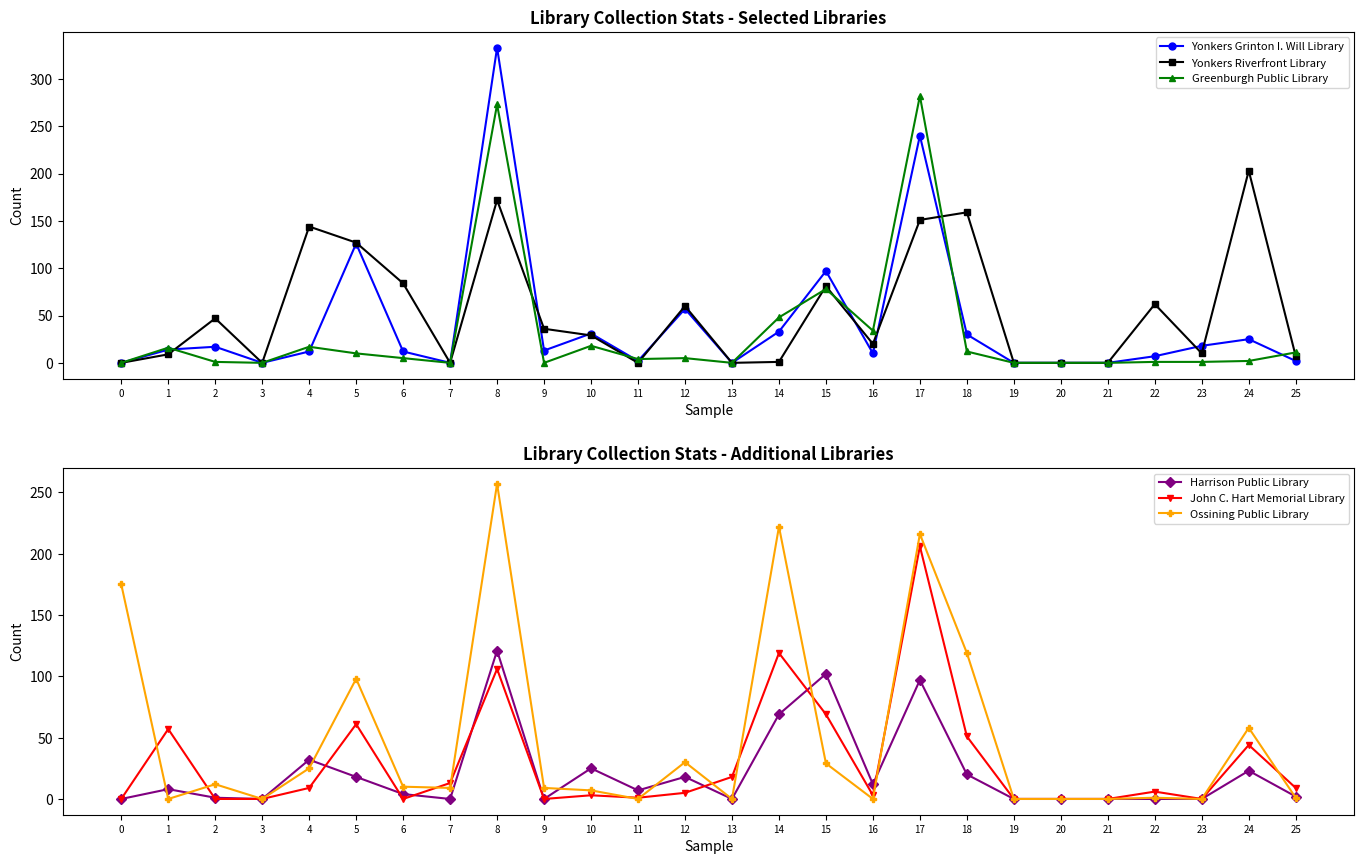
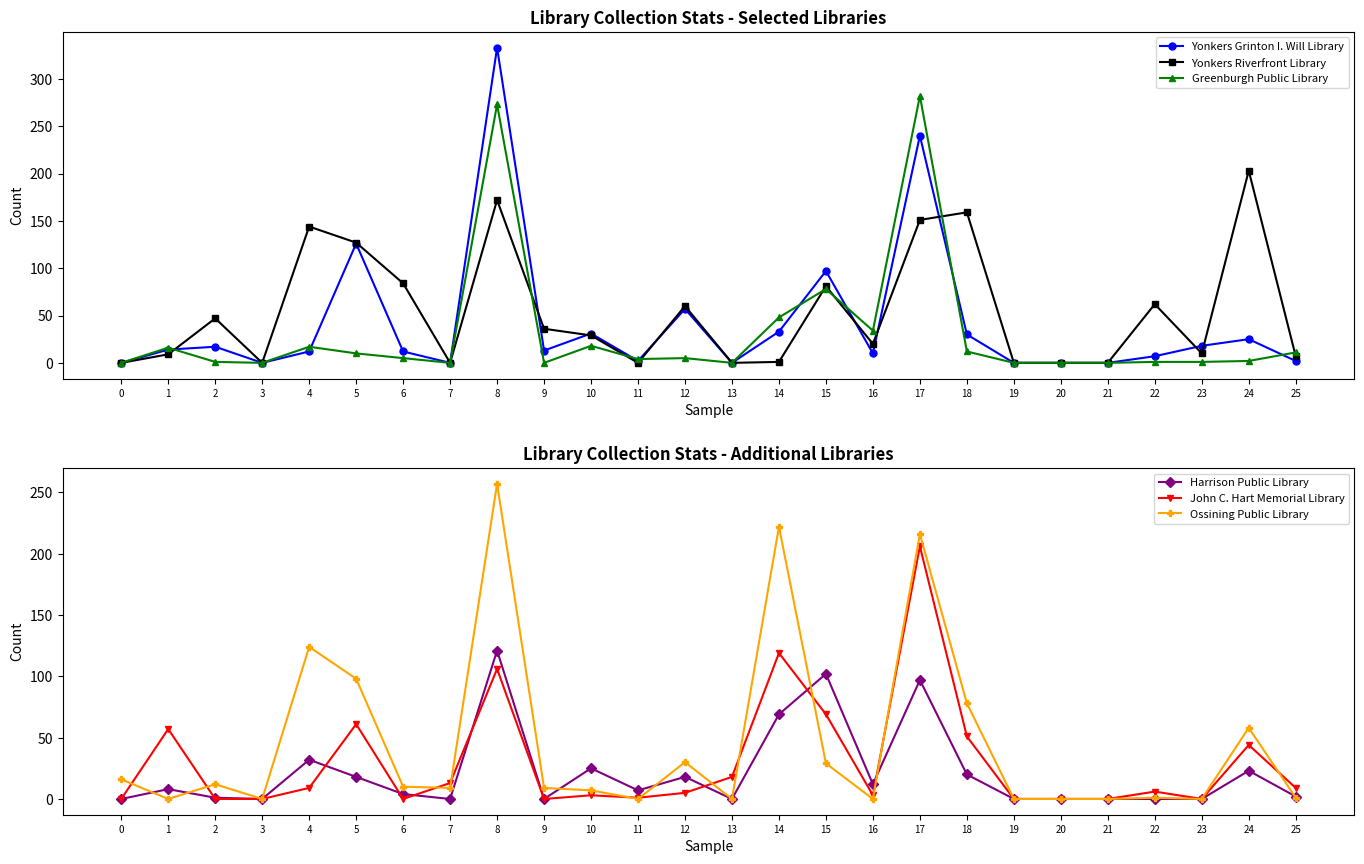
Library Collection Stats - Additional Libraries, Ossining Public Library, 0: 175 -> 16
Library Collection Stats - Additional Libraries, Ossining Public Library, 4: 25 -> 124
Library Collection Stats - Additional Libraries, Ossining Public Library, 18: 119 -> 78
